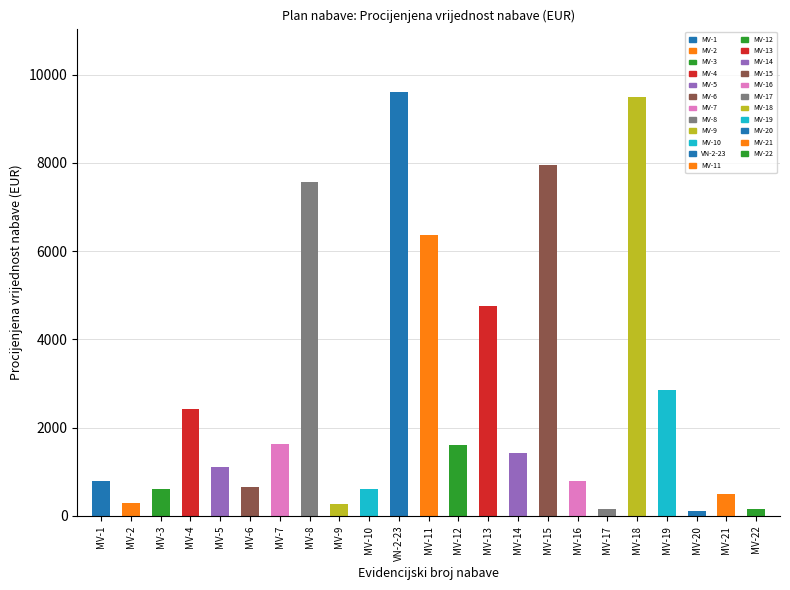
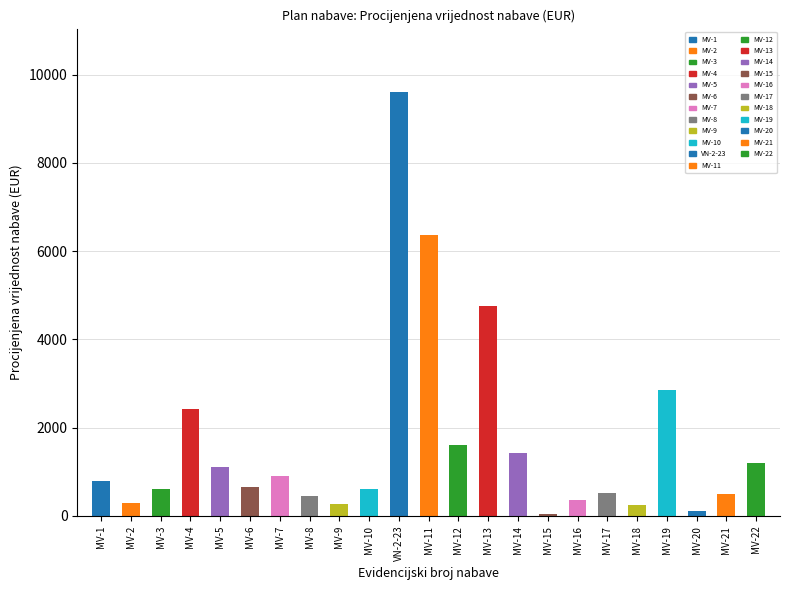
MV-7: 1600 -> 900
MV-8: 7600 -> 500
MV-15: 7900 -> 0
MV-16: 800 -> 400
MV-17: 200 -> 500
MV-18: 9500 -> 200
MV-22: 100 -> 1200
